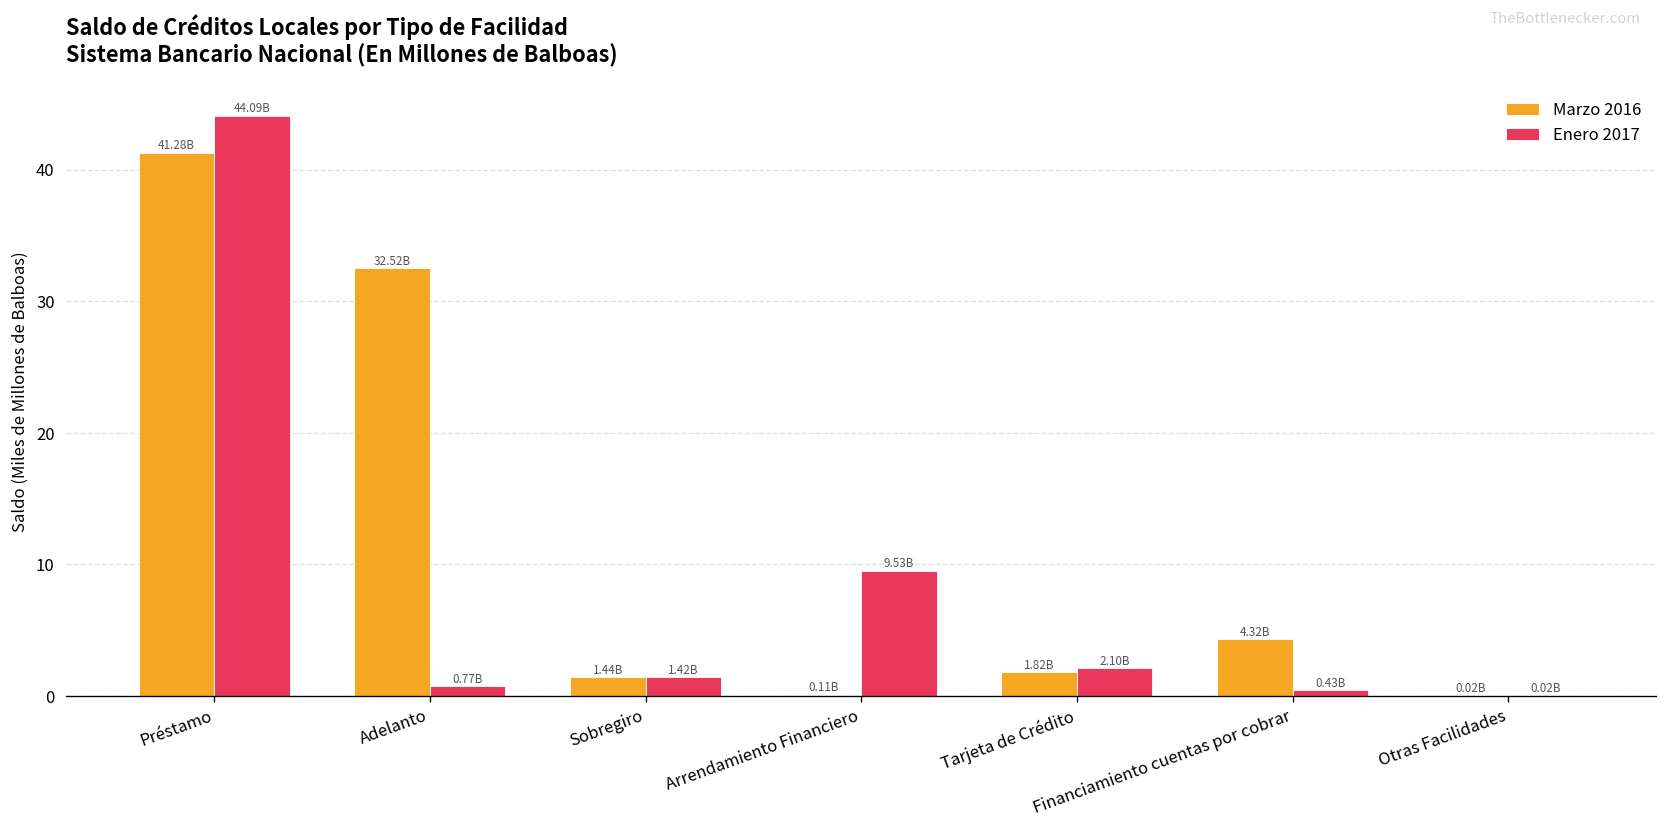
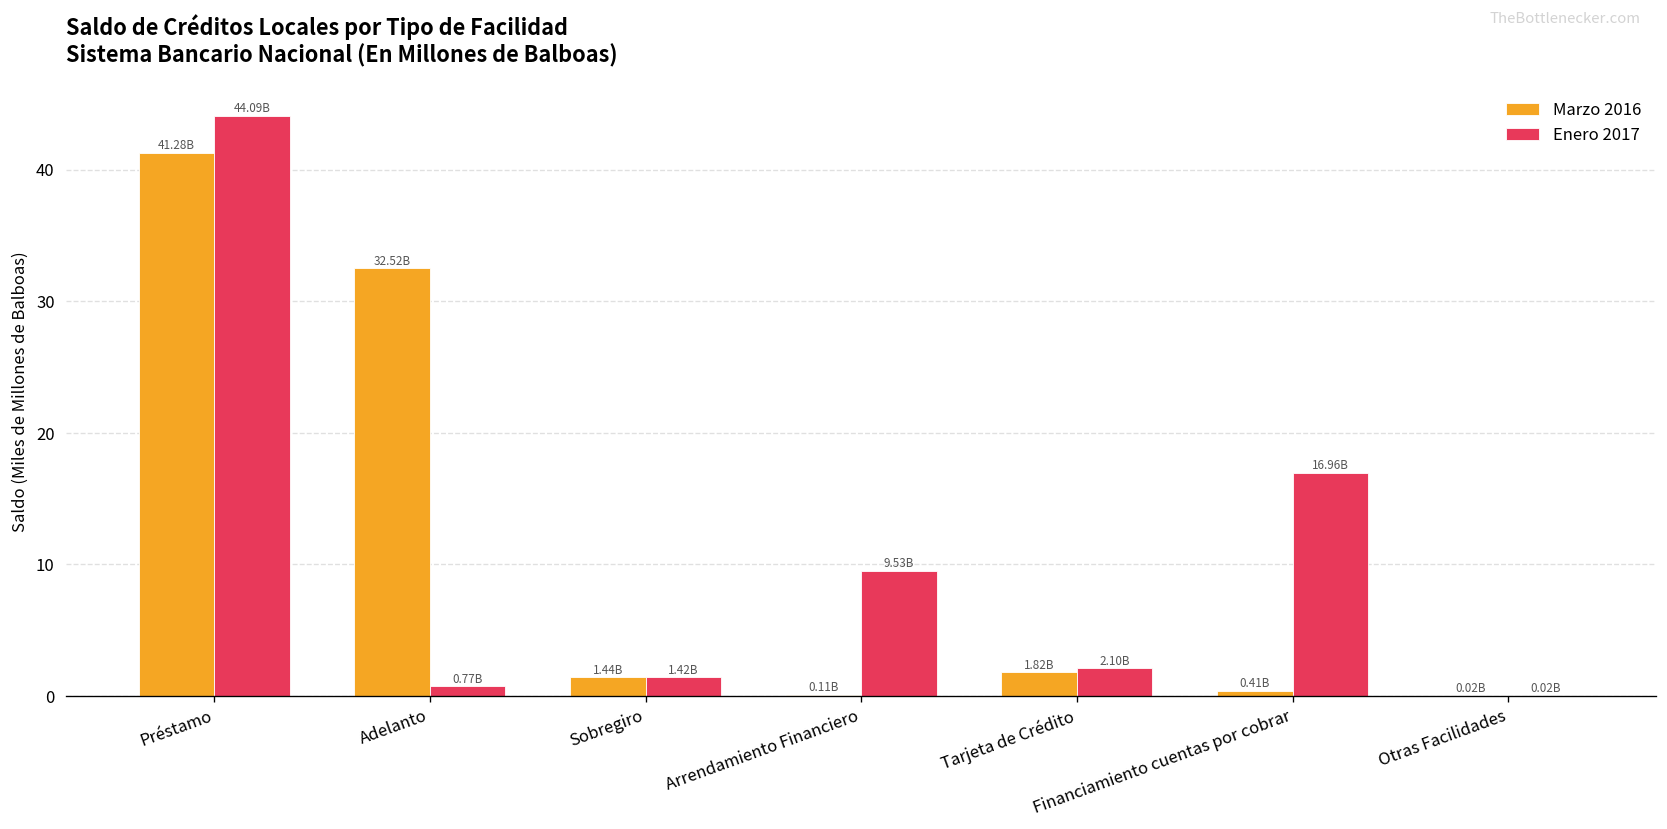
Marzo 2016, Financiamiento cuentas por cobrar: 4.32B -> 0.41B
Enero 2017, Financiamiento cuentas por cobrar: 0.43B -> 16.96B
